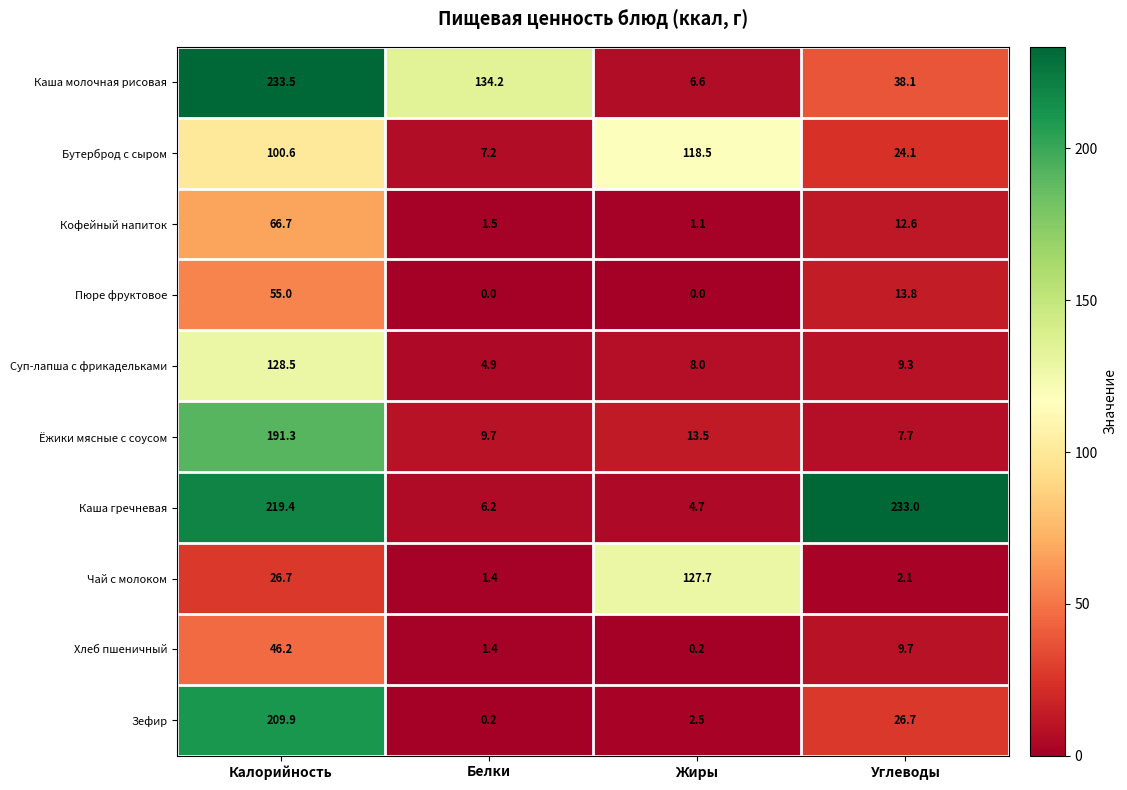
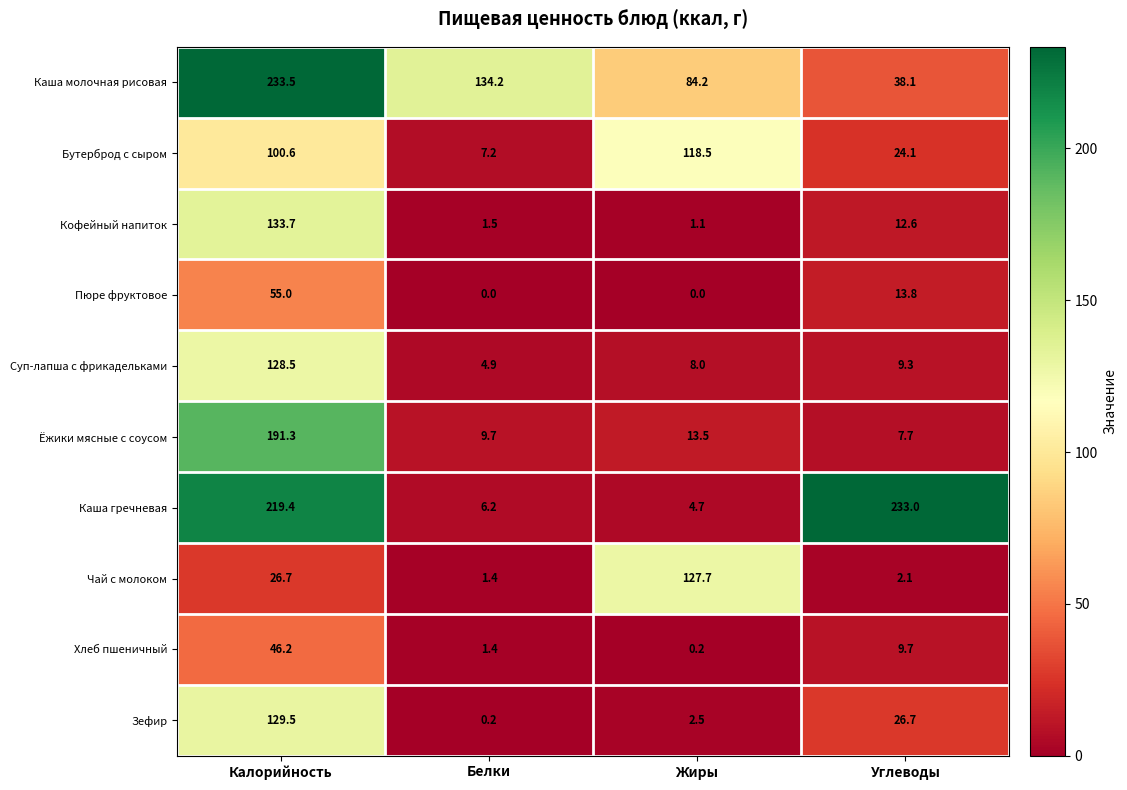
Каша молочная рисовая, Жиры: 6.6 -> 84.2
Кофейный напиток, Калорийность: 66.7 -> 133.7
Зефир, Калорийность: 209.9 -> 129.5
